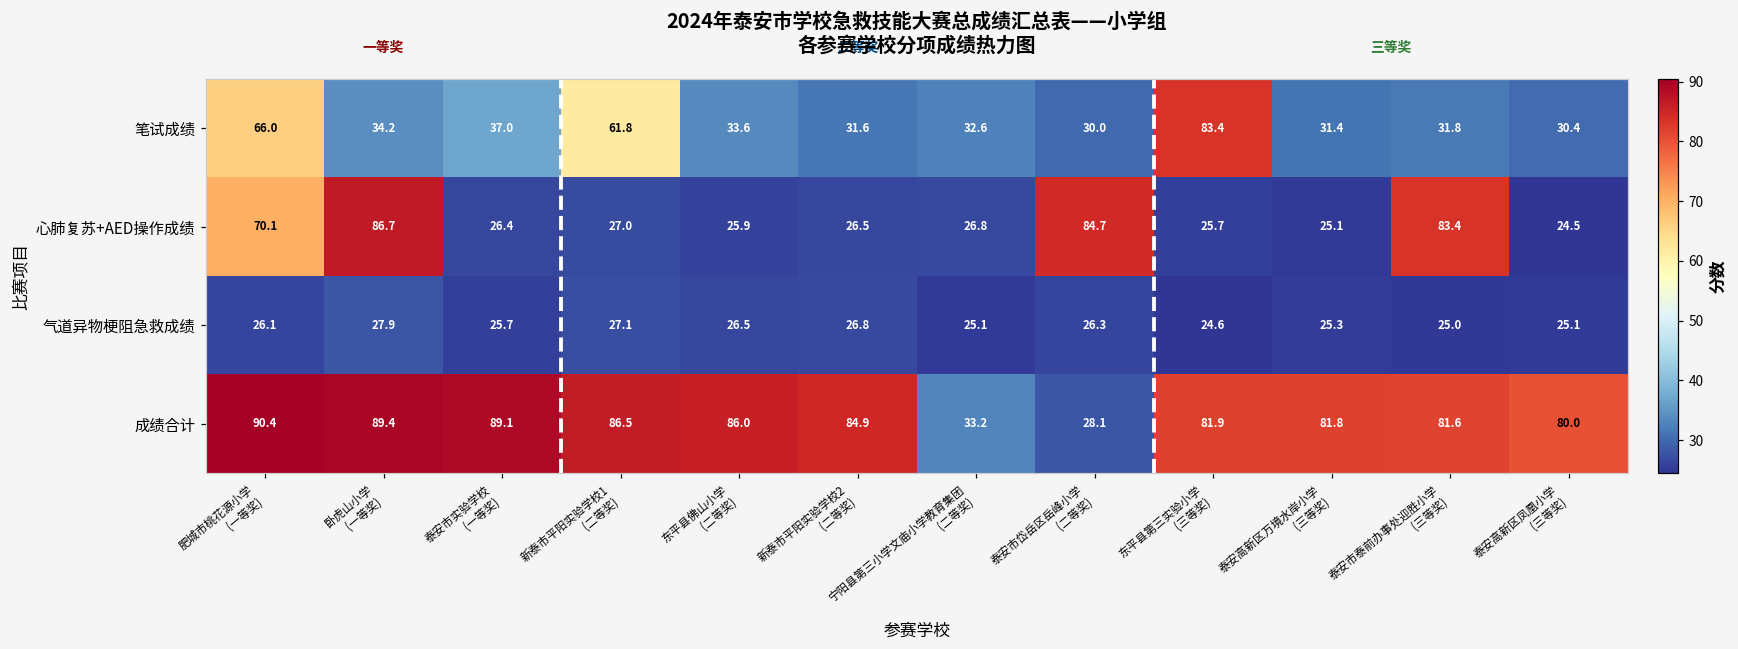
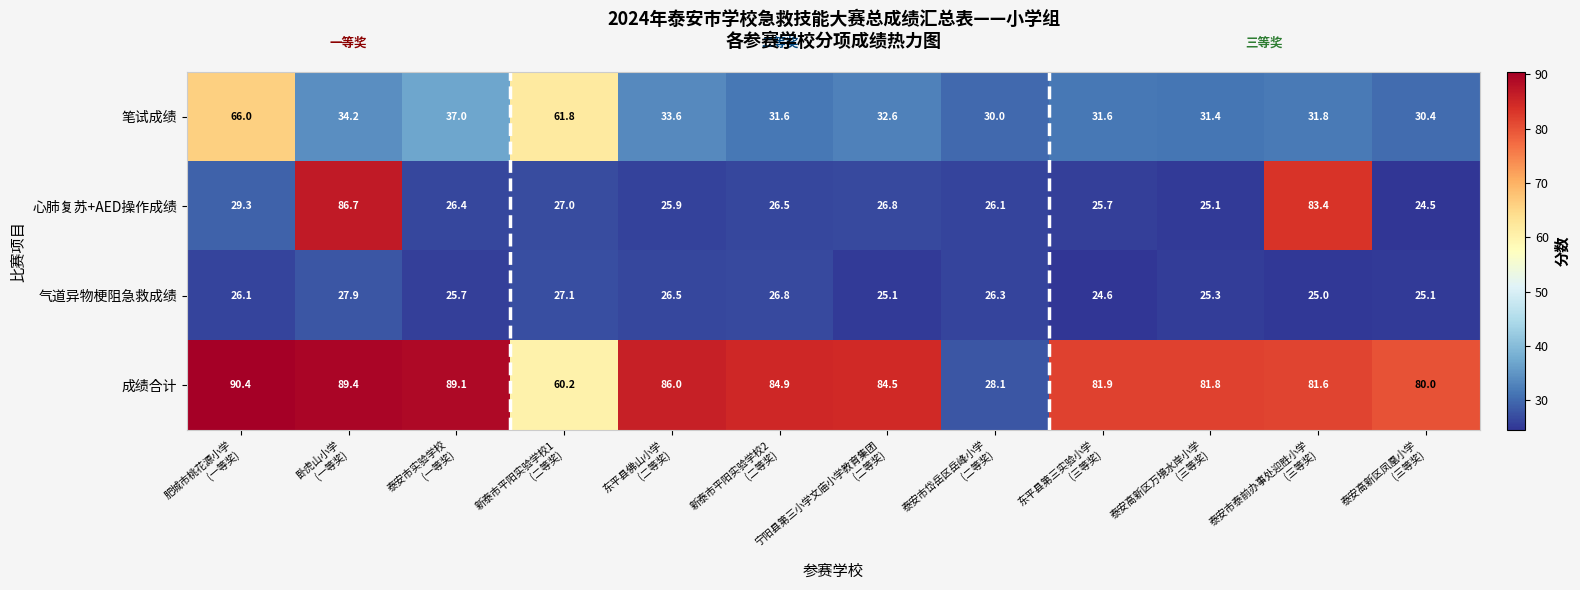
笔试成绩, 东平县第三实验小学 (三等奖): 83.4 -> 31.6
心肺复苏+AED操作成绩, 肥城市桃花源小学 (一等奖): 70.1 -> 29.3
心肺复苏+AED操作成绩, 泰安市岱岳区岳峰小学 (二等奖): 84.7 -> 26.1
成绩合计, 新泰市平阳实验学校1 (二等奖): 86.5 -> 60.2
成绩合计, 宁阳县第三小学文庙小学教育集团 (二等奖): 33.2 -> 84.5
